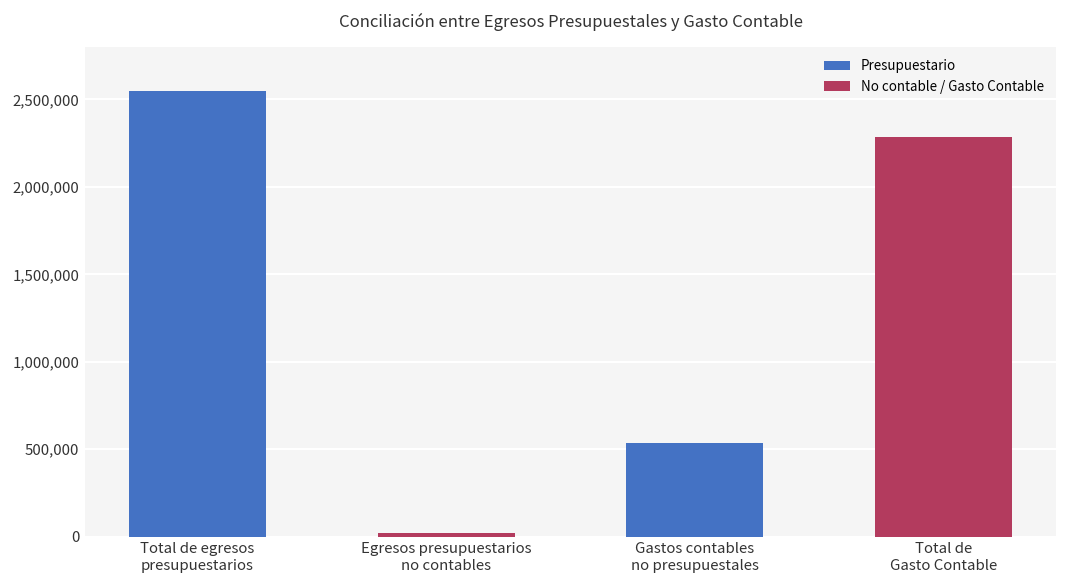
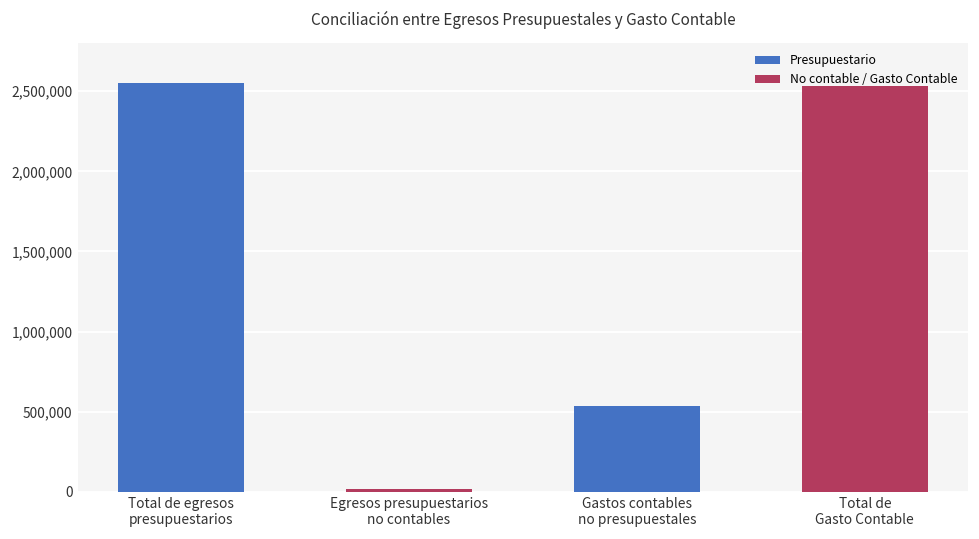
Total de Gasto Contable: 2,290,000 -> 2,530,000
